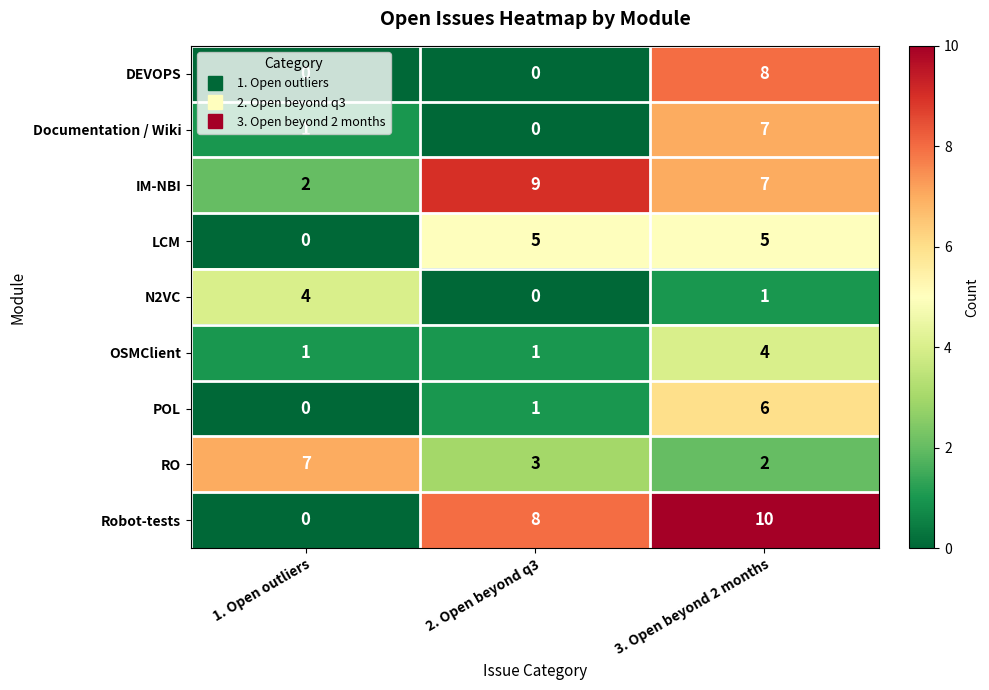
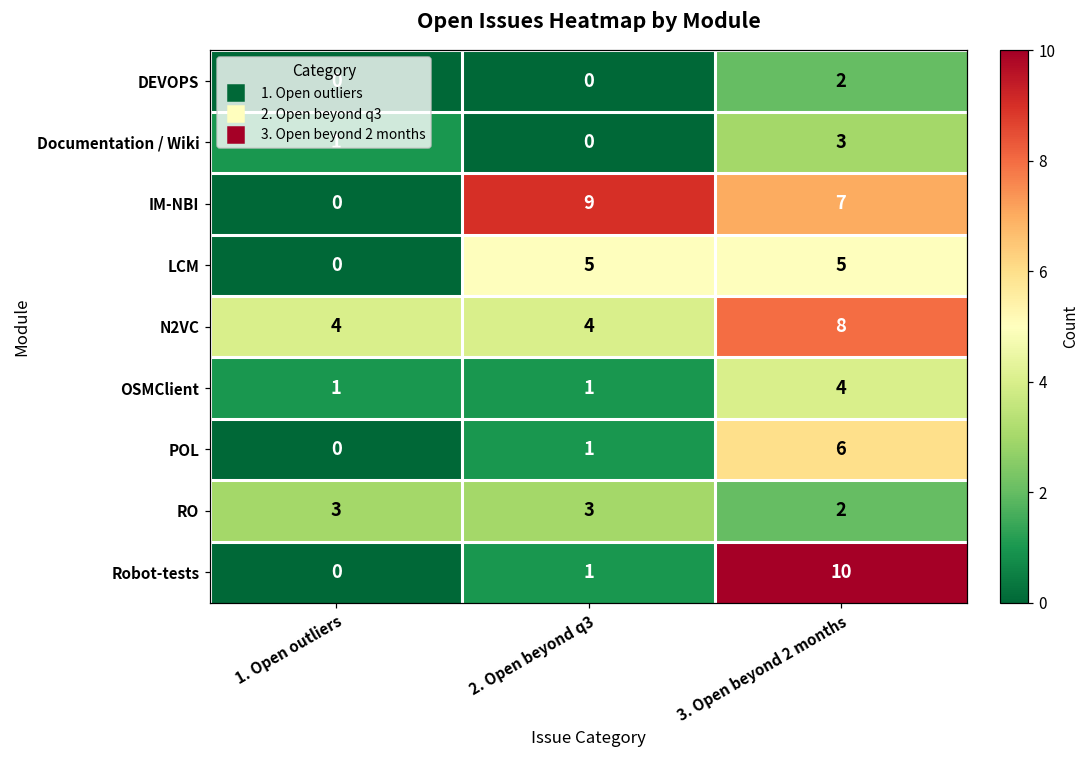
DEVOPS, 3. Open beyond 2 months: 8 -> 2
Documentation / Wiki, 3. Open beyond 2 months: 7 -> 3
IM-NBI, 1. Open outliers: 2 -> 0
N2VC, 2. Open beyond q3: 0 -> 4
N2VC, 3. Open beyond 2 months: 1 -> 8
RO, 1. Open outliers: 7 -> 3
Robot-tests, 2. Open beyond q3: 8 -> 1
